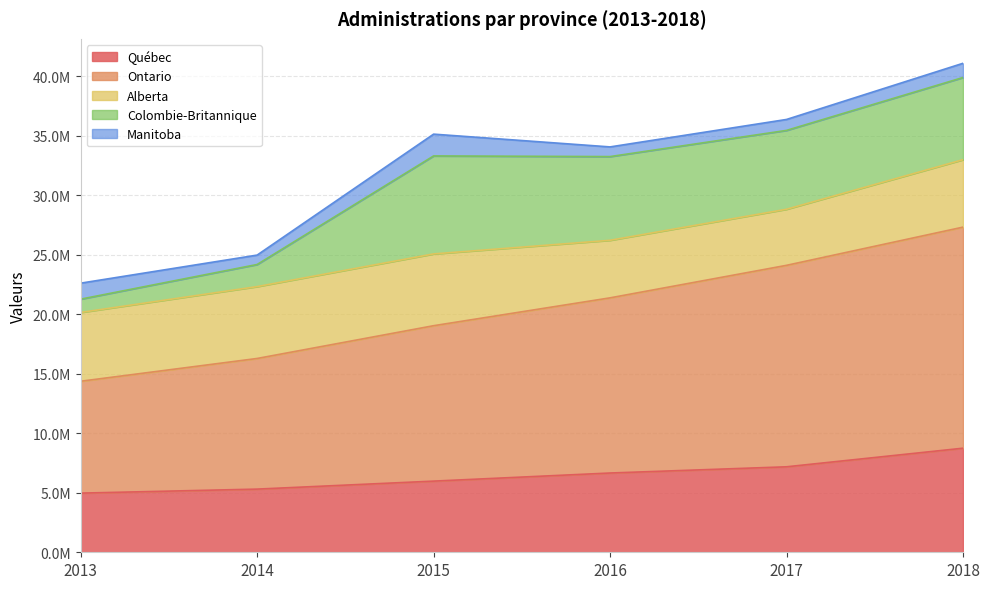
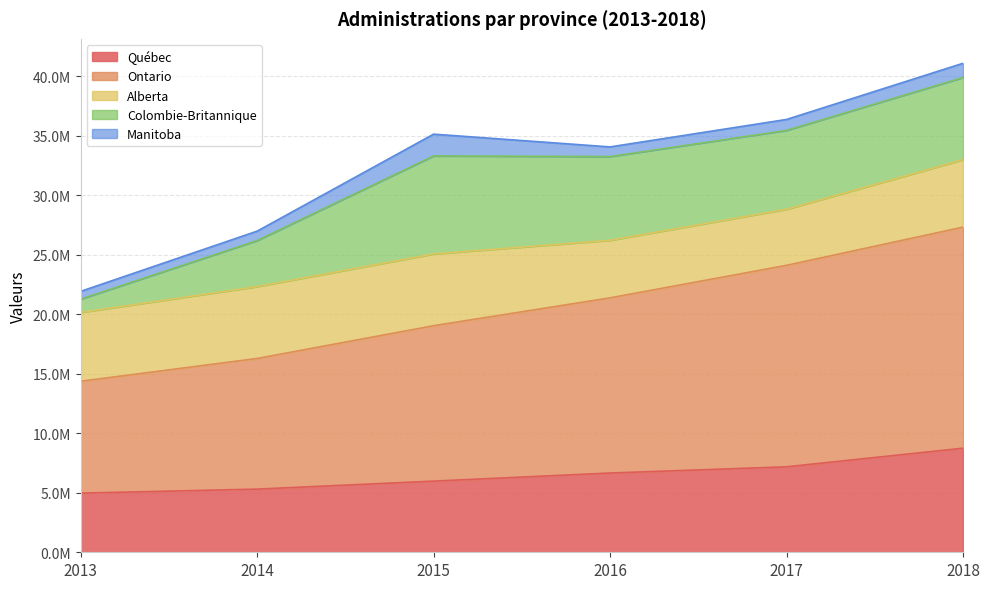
Manitoba, 2013: 1300000 -> 700000
Colombie-Britannique, 2014: 1900000 -> 3900000
